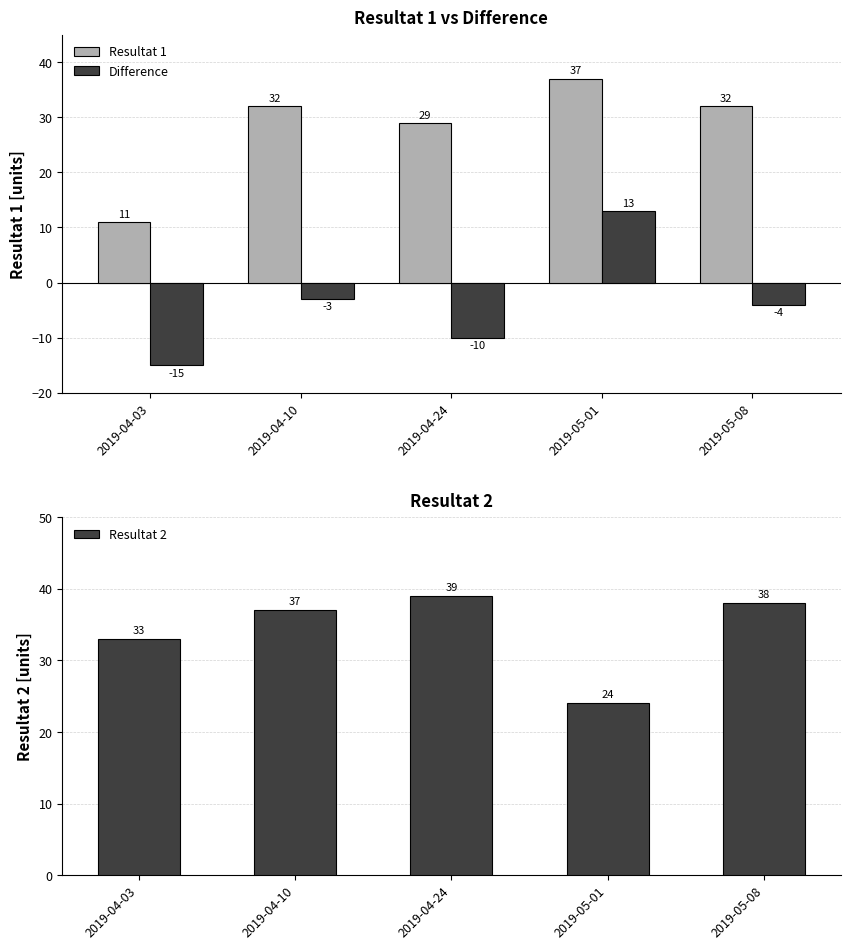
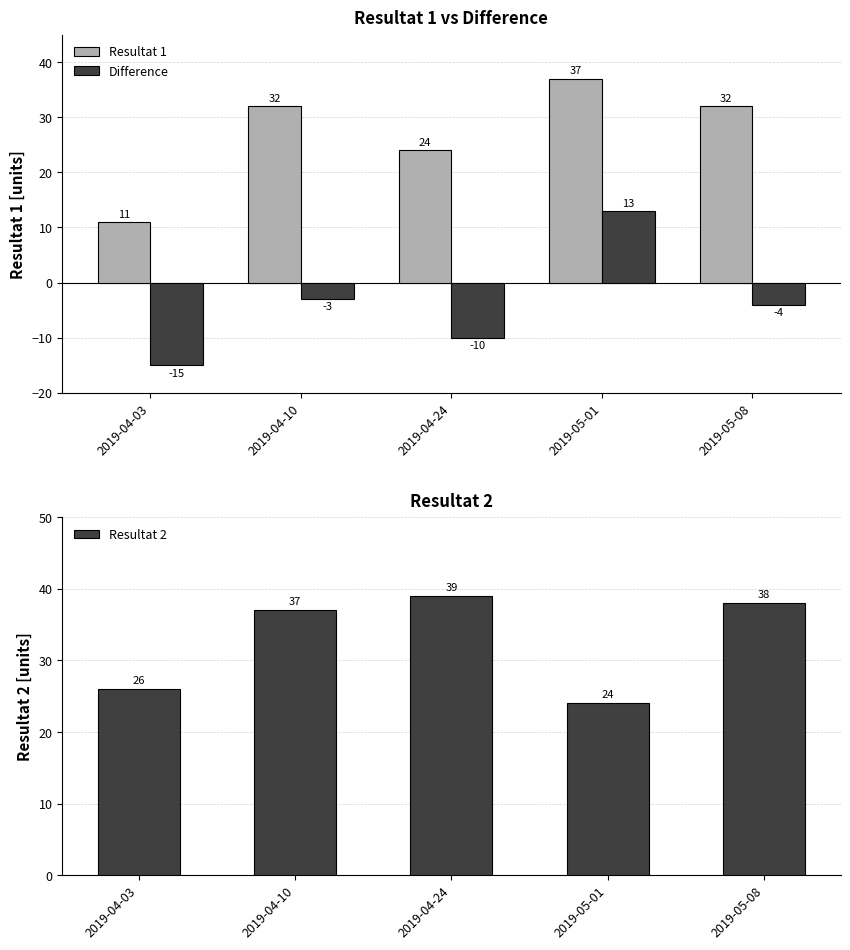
Resultat 1 vs Difference, Resultat 1, 2019-04-24: 29 -> 24
Resultat 2, 2019-04-03: 33 -> 26
